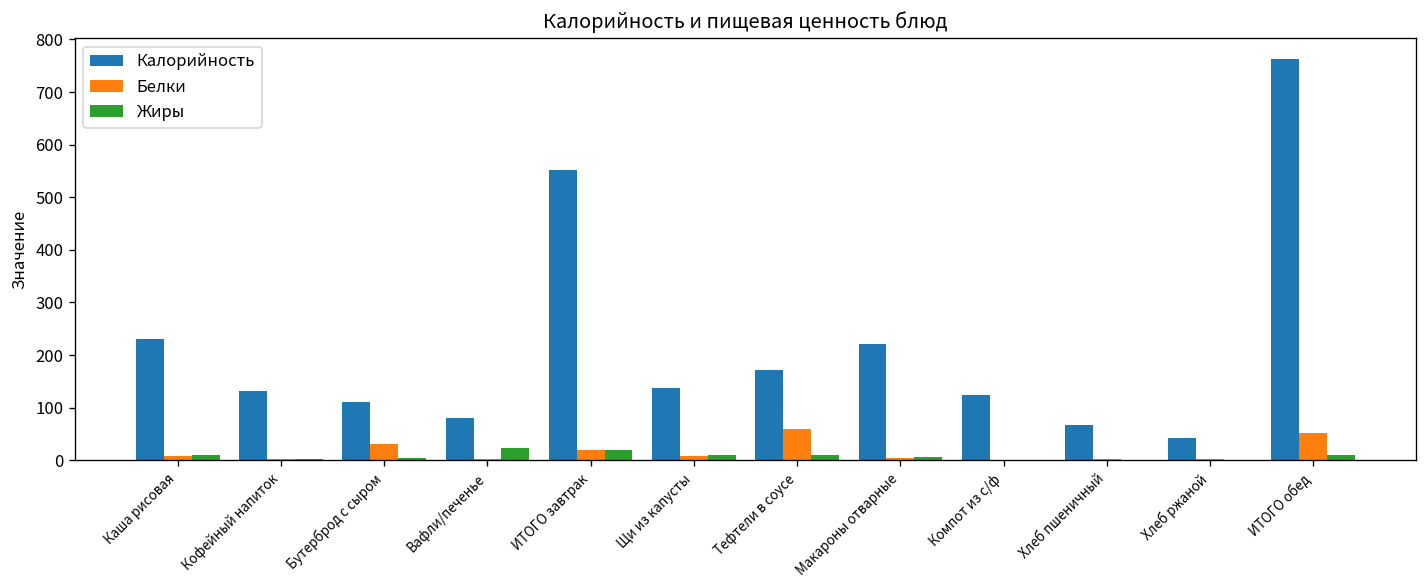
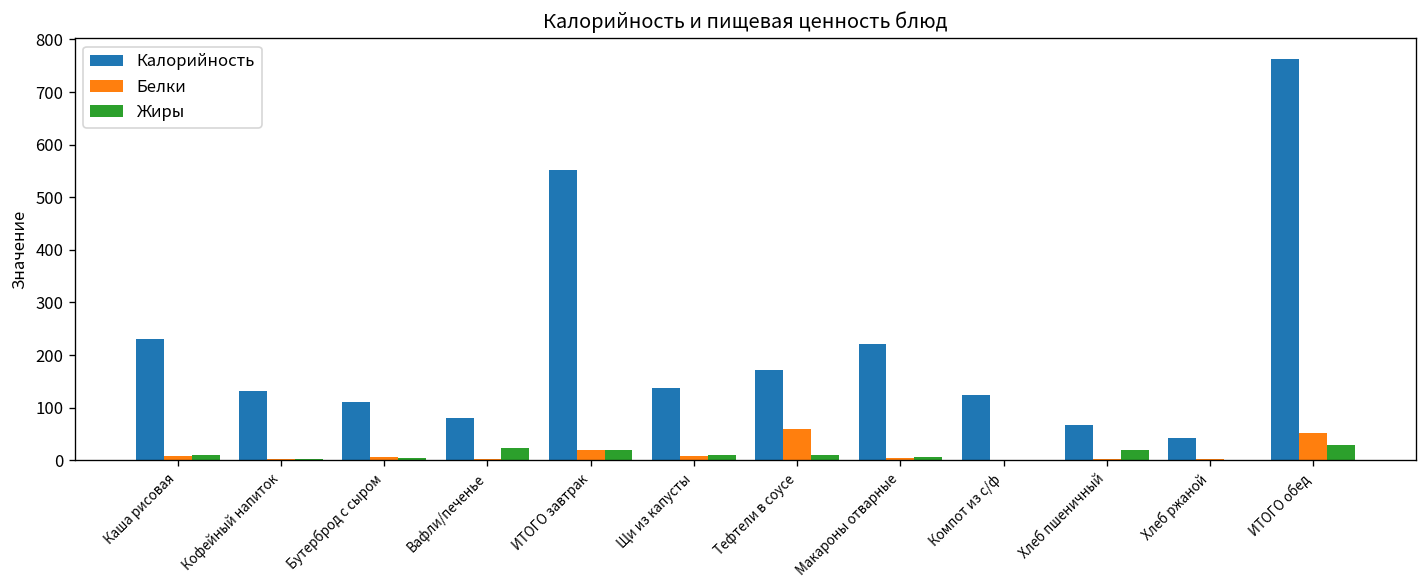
Белки, Бутерброд с сыром: 30 -> 10
Жиры, Хлеб пшеничный: 0 -> 20
Жиры, ИТОГО обед: 10 -> 30
